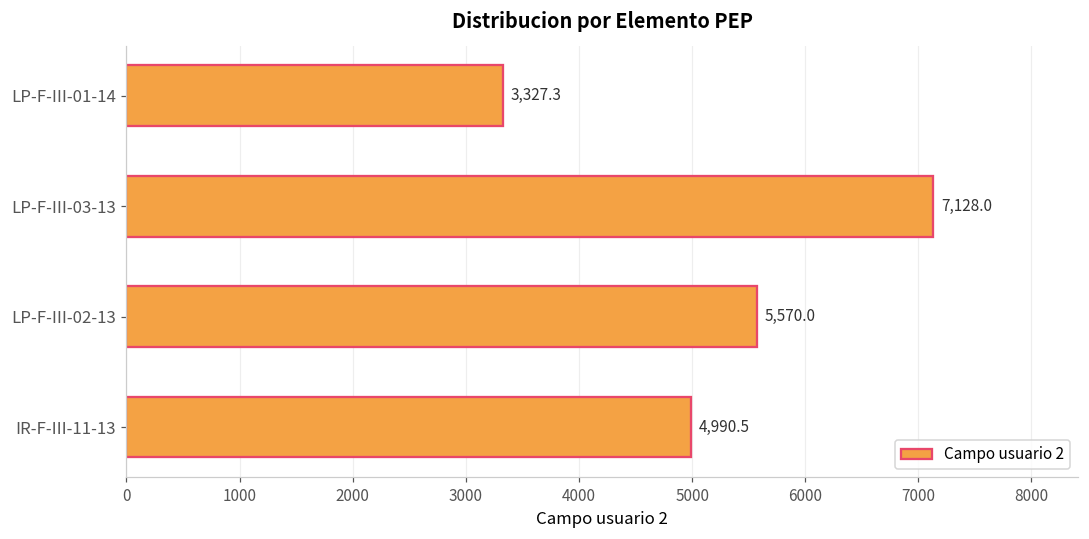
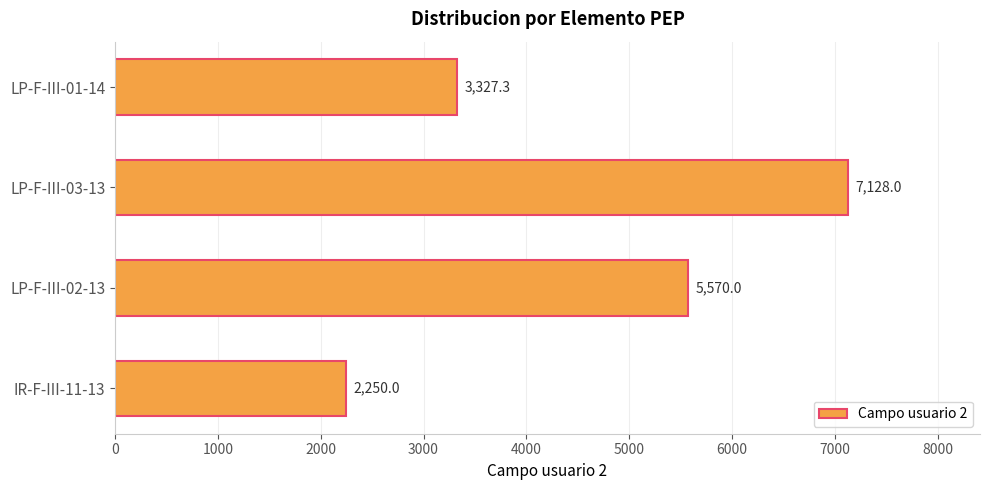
IR-F-III-11-13: 4,990.5 -> 2,250.0
